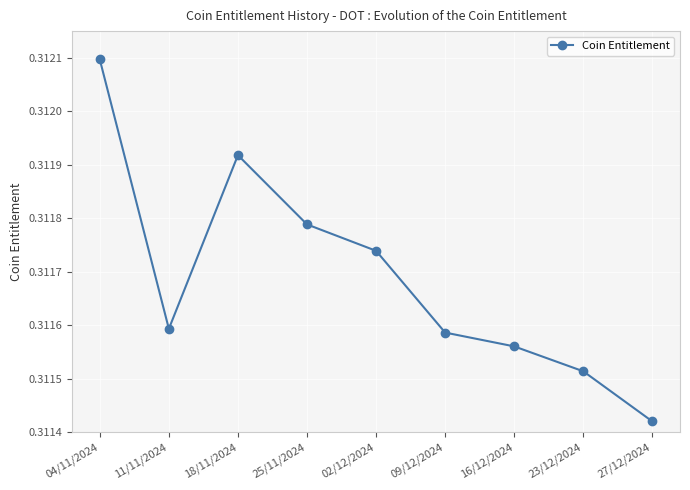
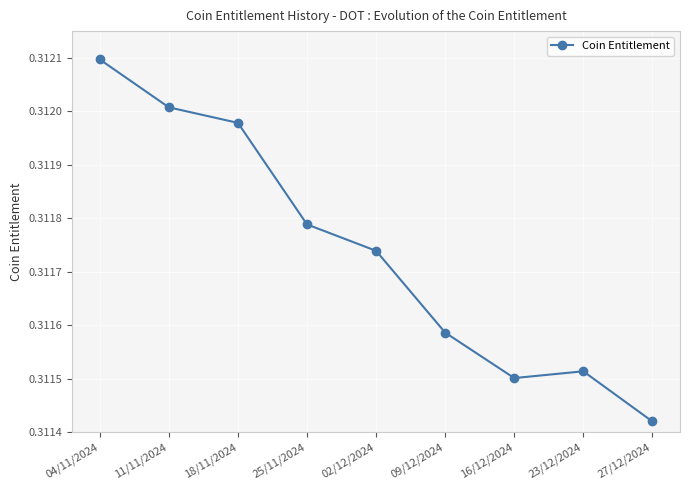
11/11/2024: 0.31159 -> 0.31201
18/11/2024: 0.31192 -> 0.31198
16/12/2024: 0.31156 -> 0.31150
